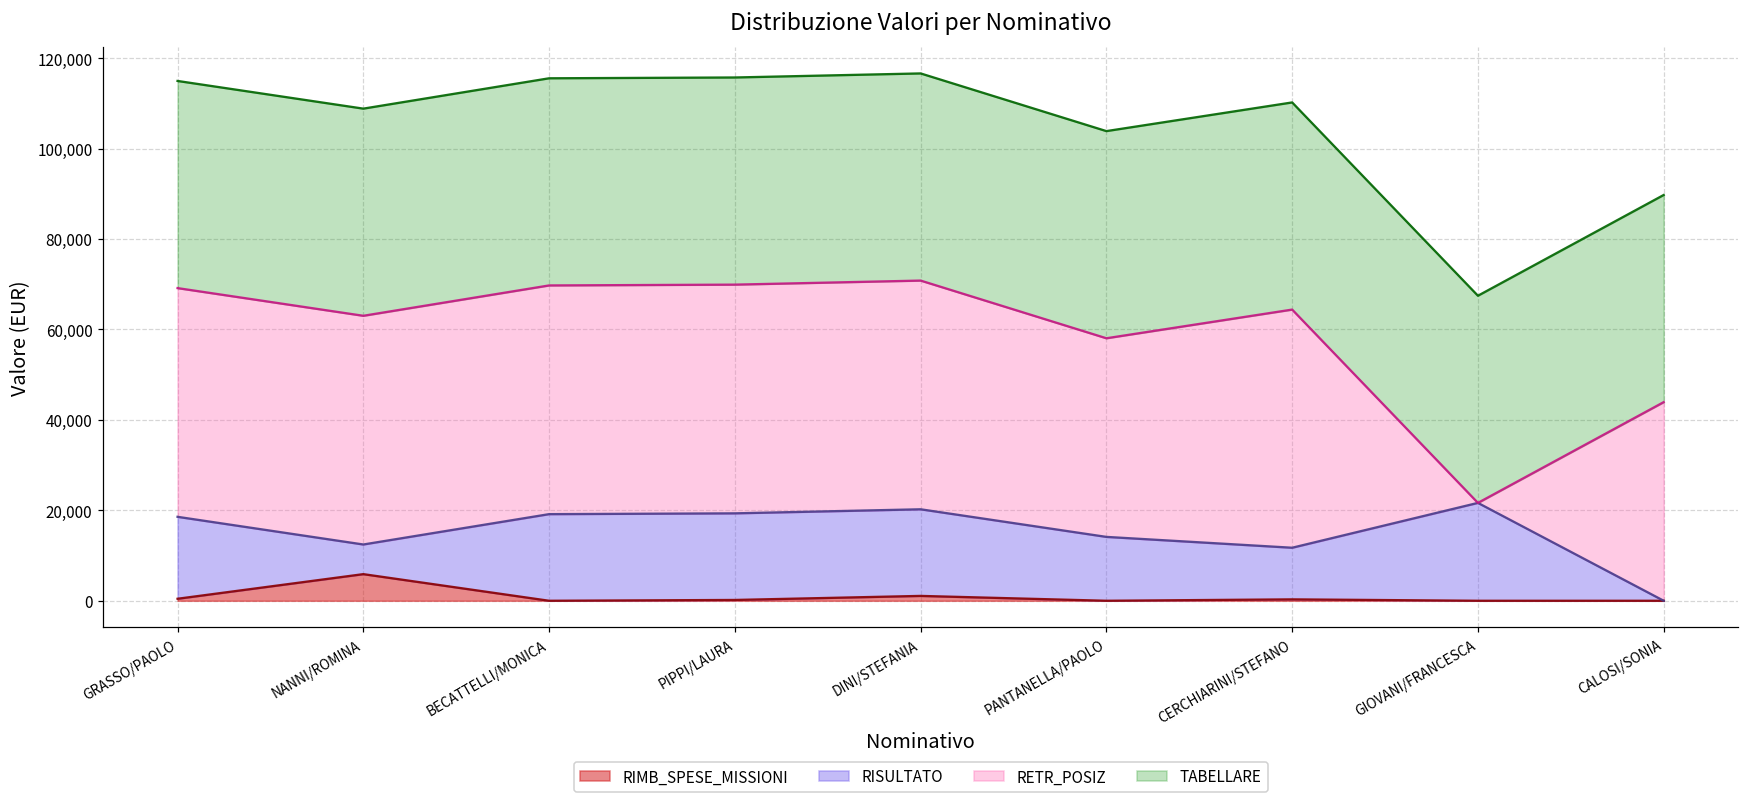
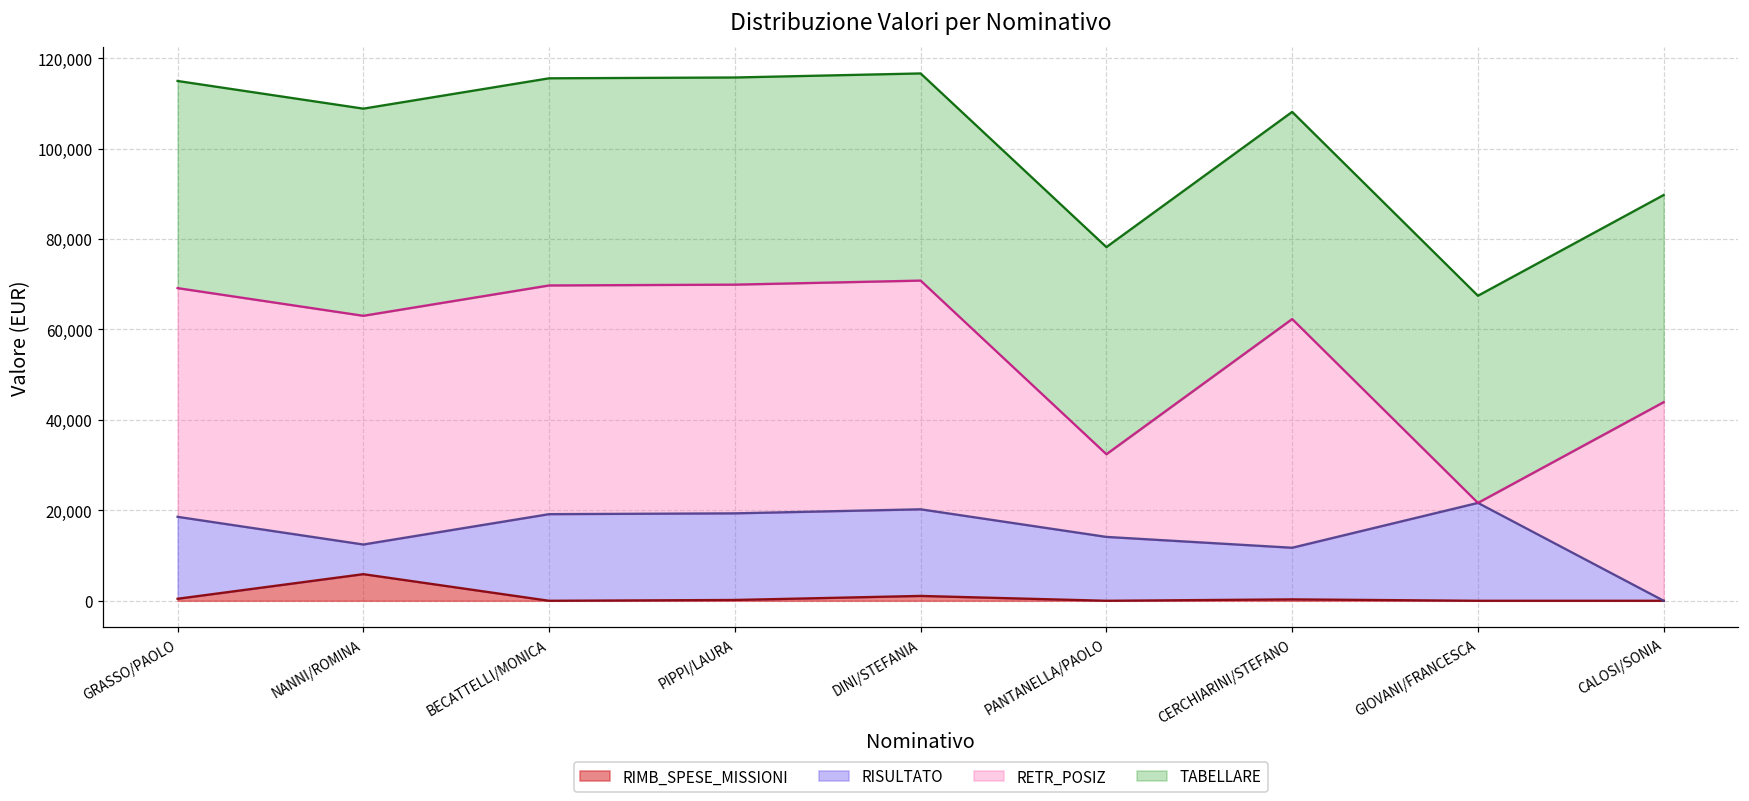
RETR_POSIZ, PANTANELLA/PAOLO: 44,000 -> 18,000
RETR_POSIZ, CERCHIARINI/STEFANO: 53,000 -> 51,000
